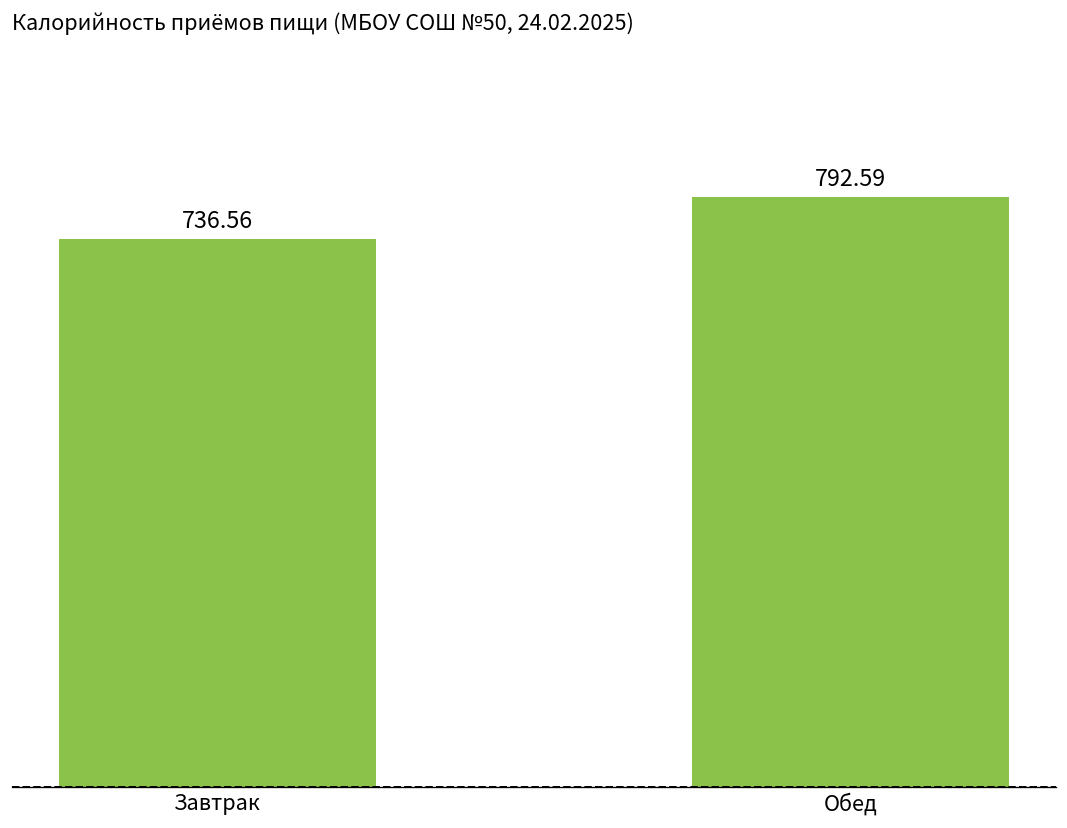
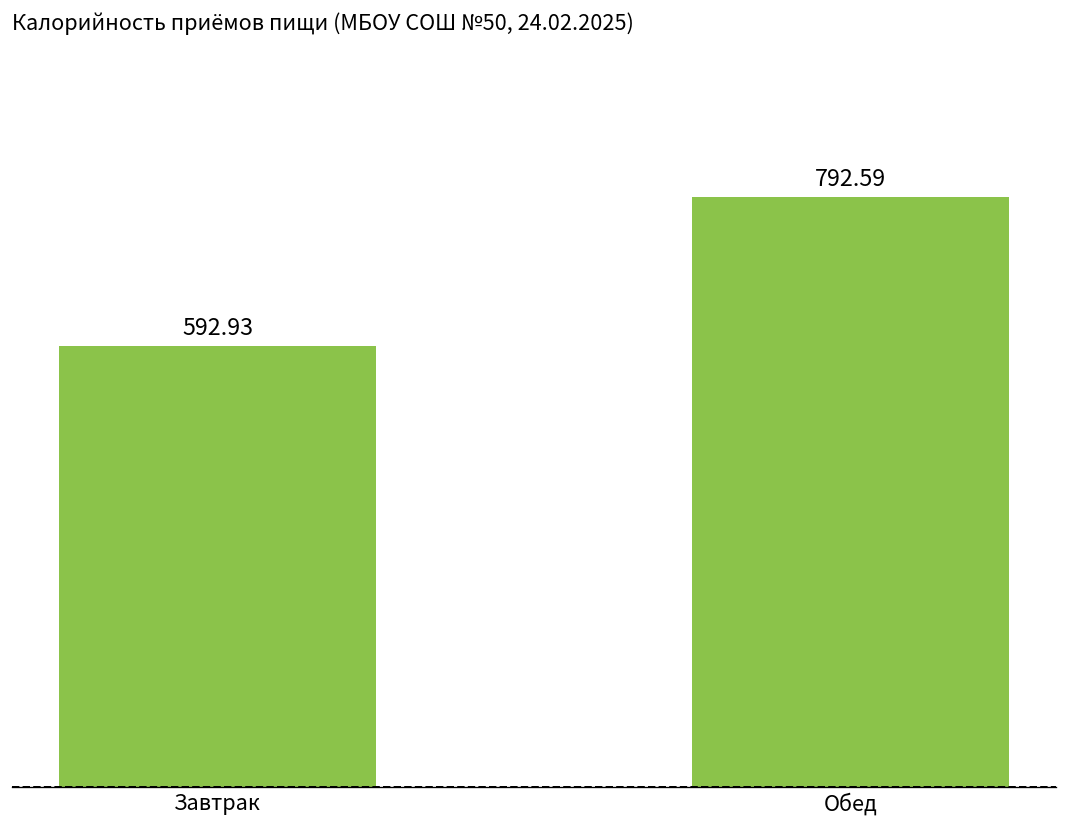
Завтрак: 736.56 -> 592.93
